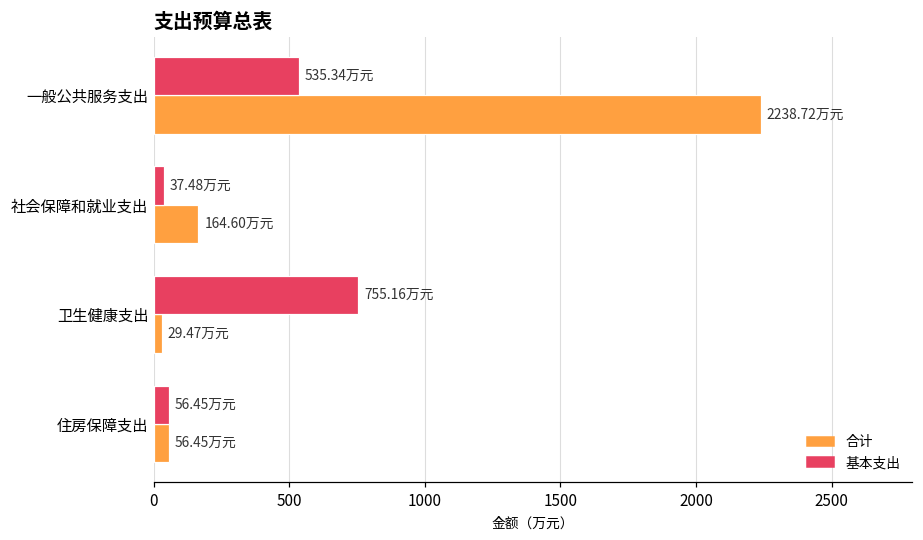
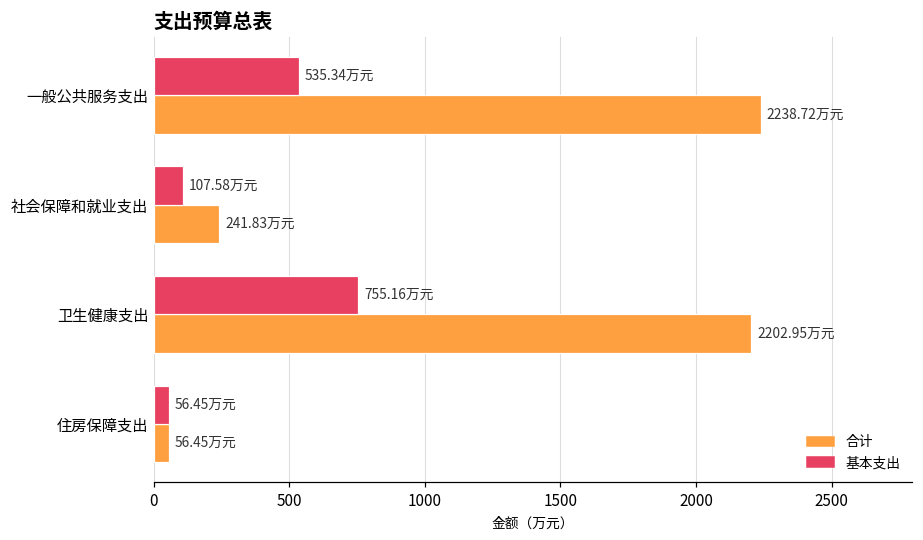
基本支出, 社会保障和就业支出: 37.48 -> 107.58
合计, 社会保障和就业支出: 164.60 -> 241.83
合计, 卫生健康支出: 29.47 -> 2202.95
